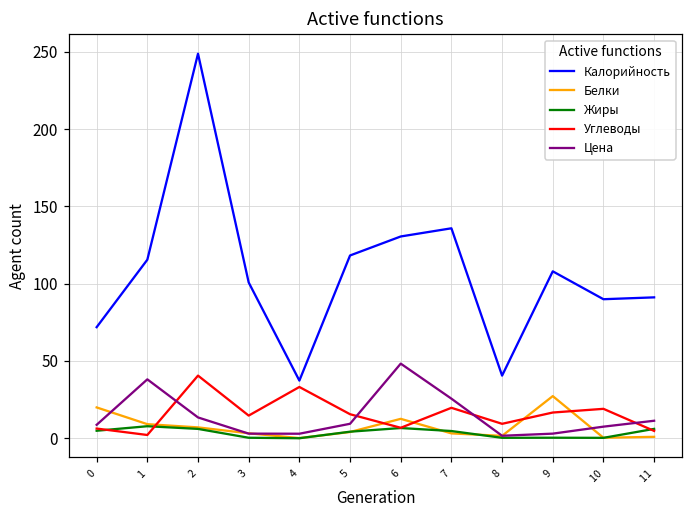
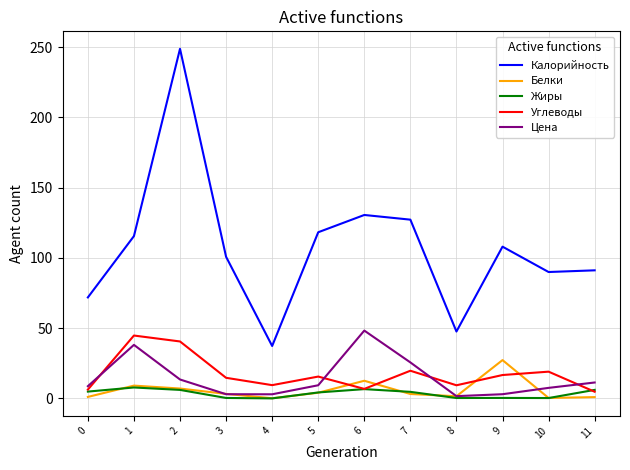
Белки, 0: 20 -> 1
Углеводы, 1: 2 -> 45
Углеводы, 4: 33 -> 9
Калорийность, 7: 136 -> 127
Калорийность, 8: 41 -> 48
